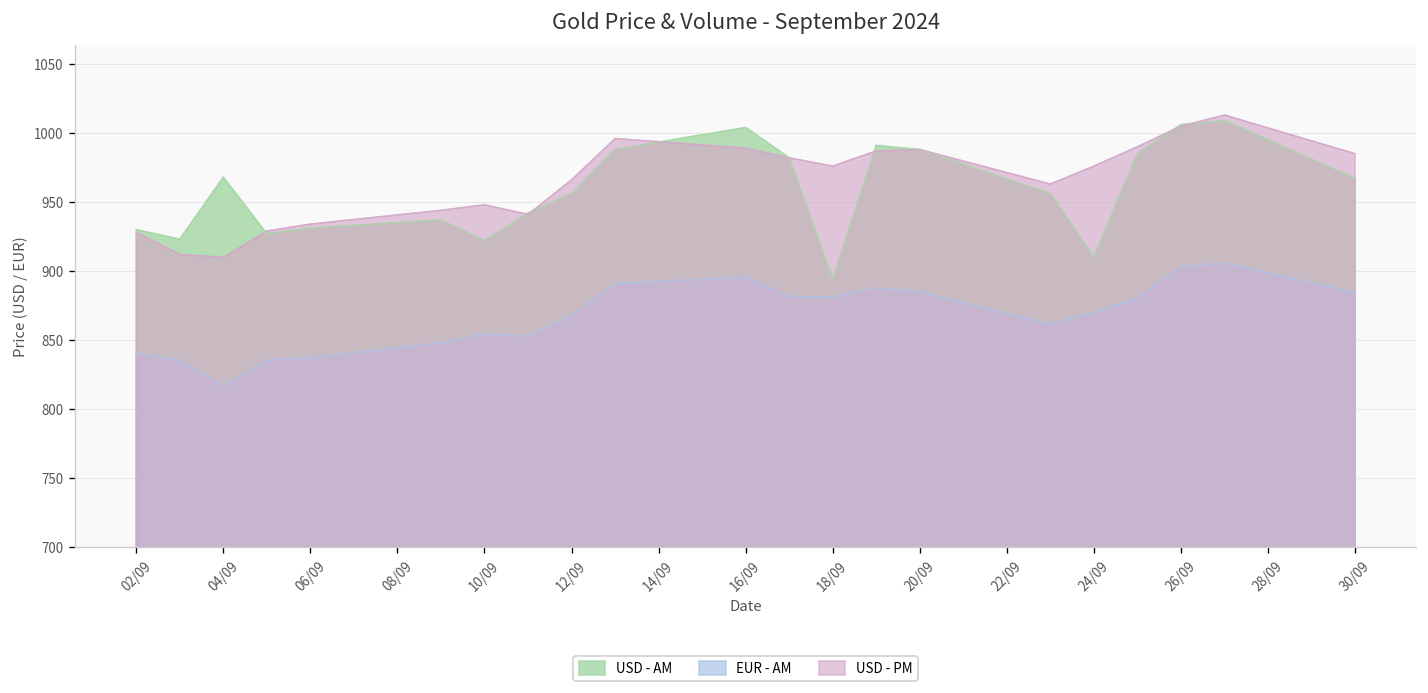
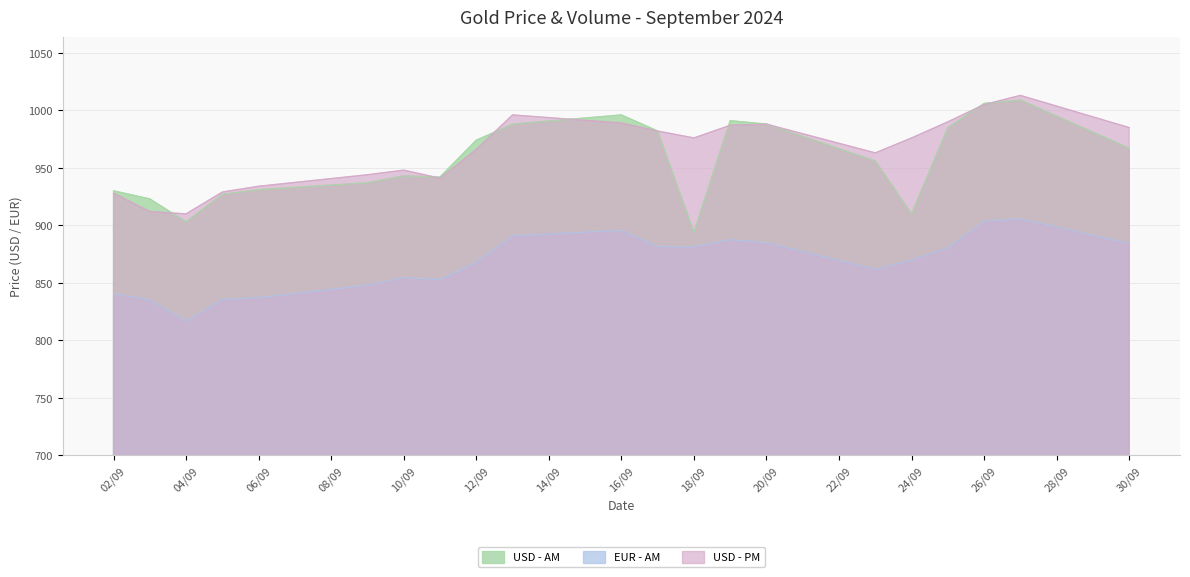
USD - AM, 04/09: 968 -> 903
USD - AM, 10/09: 922 -> 943
USD - AM, 12/09: 956 -> 974
USD - AM, 16/09: 1004 -> 996
